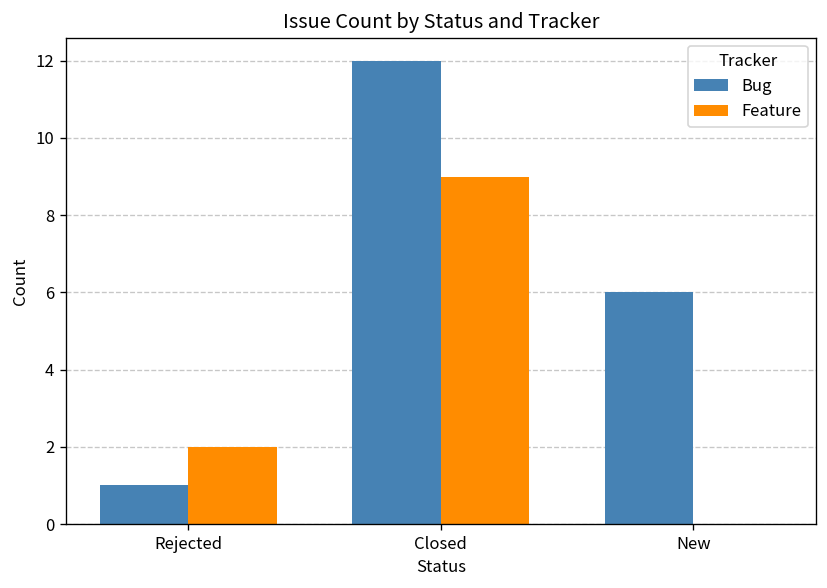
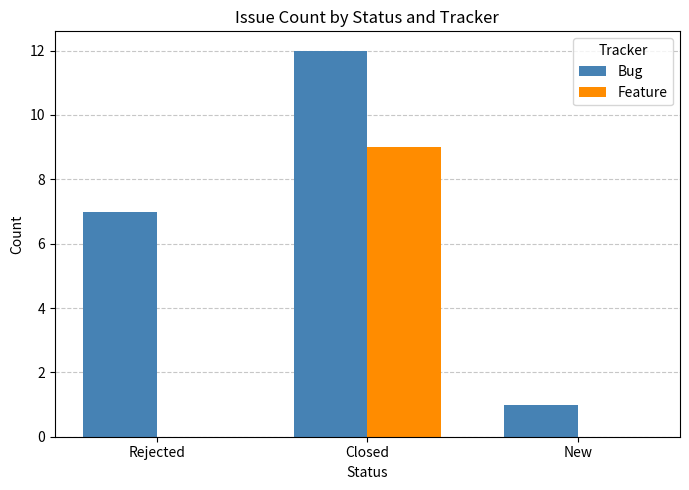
Bug, Rejected: 1 -> 7
Feature, Rejected: 2 -> 0
Bug, New: 6 -> 1
